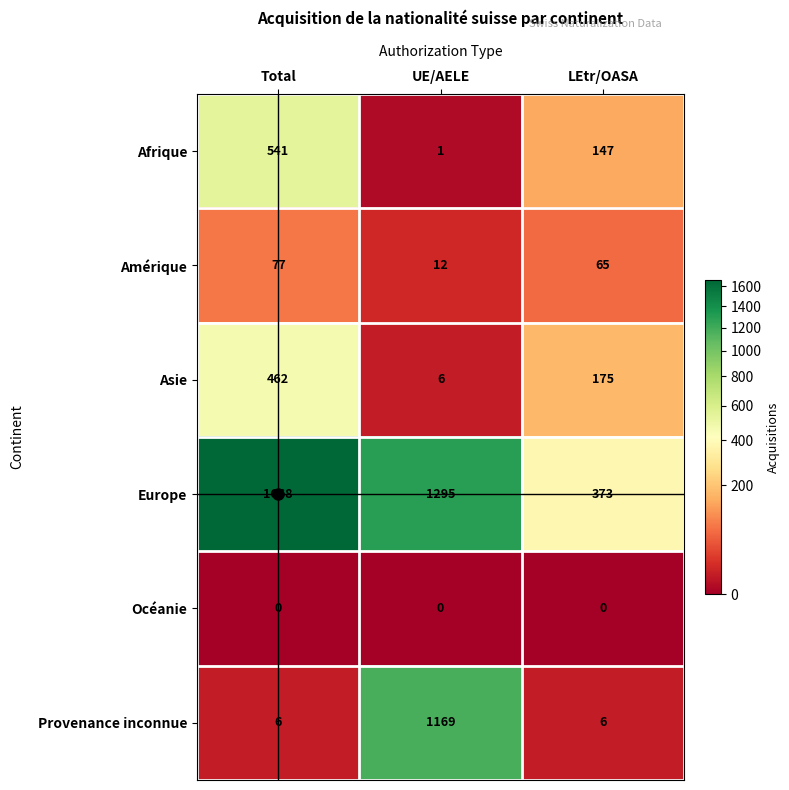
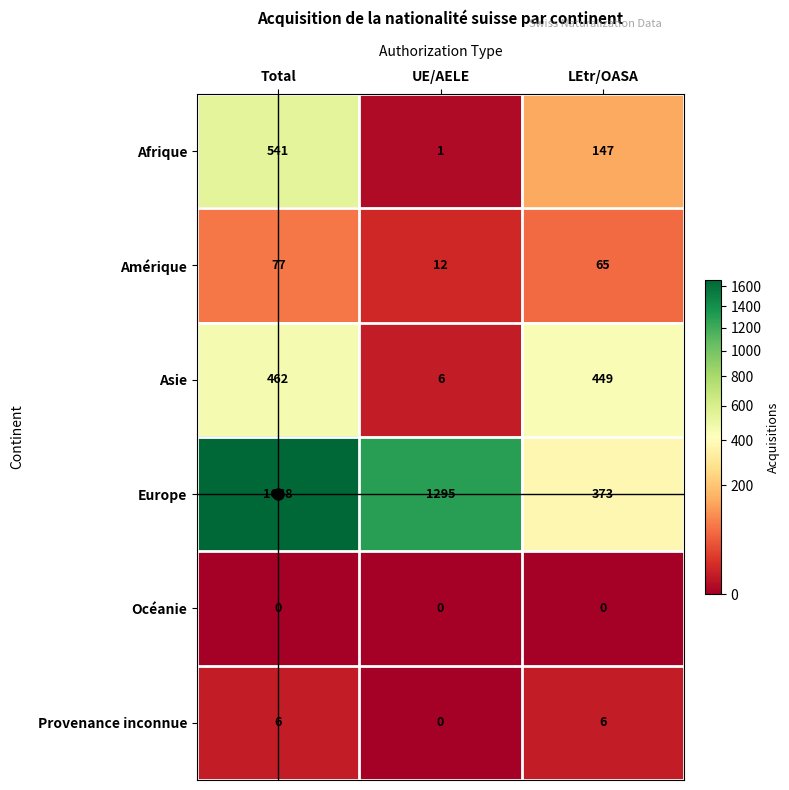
Asie, LEtr/OASA: 175 -> 449
Provenance inconnue, UE/AELE: 1169 -> 0
